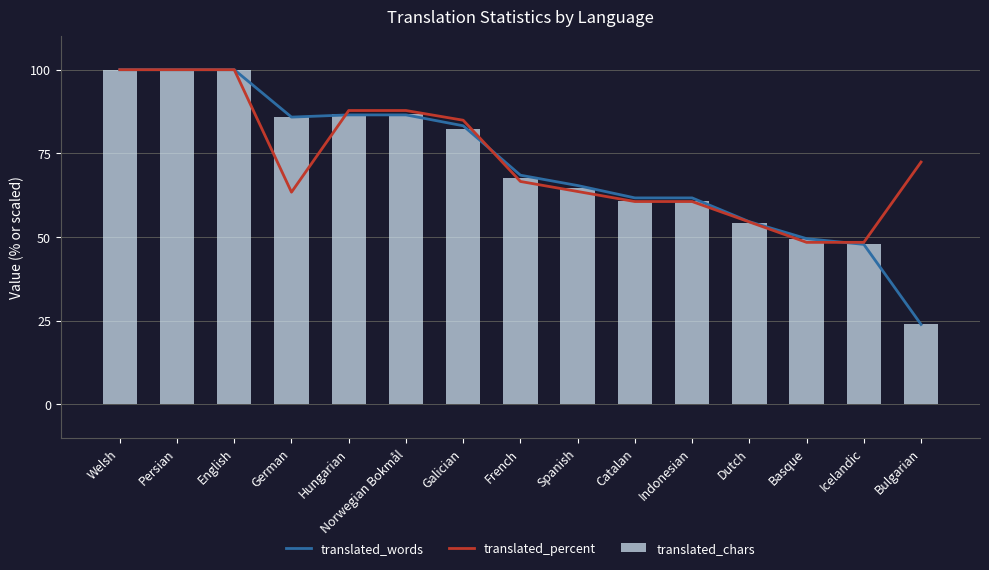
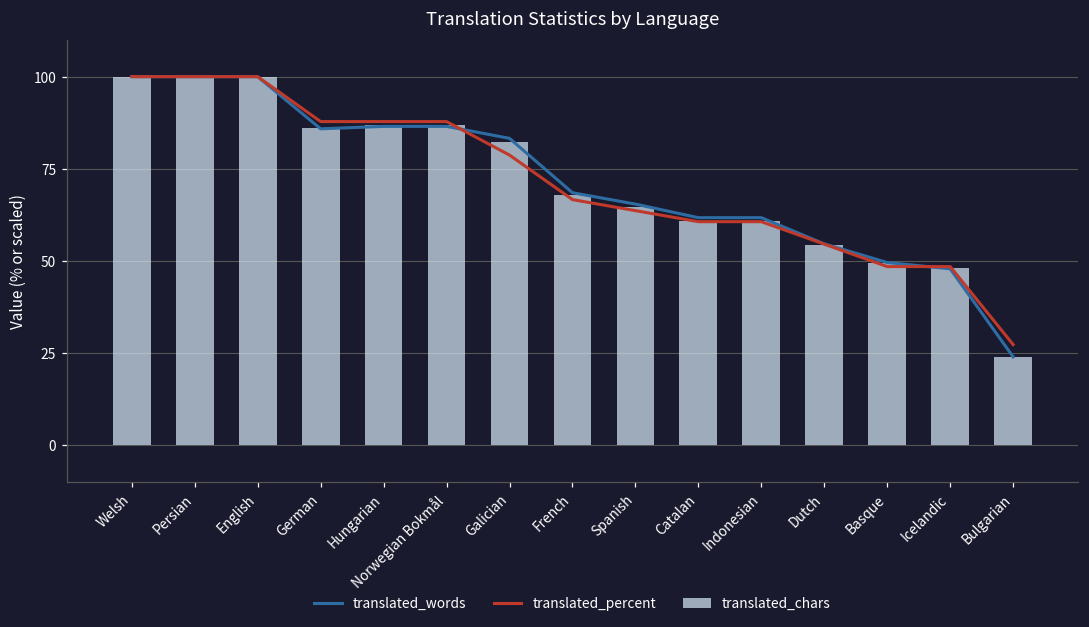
translated_percent, German: 63 -> 88
translated_percent, Galician: 85 -> 79
translated_percent, Bulgarian: 72 -> 27
